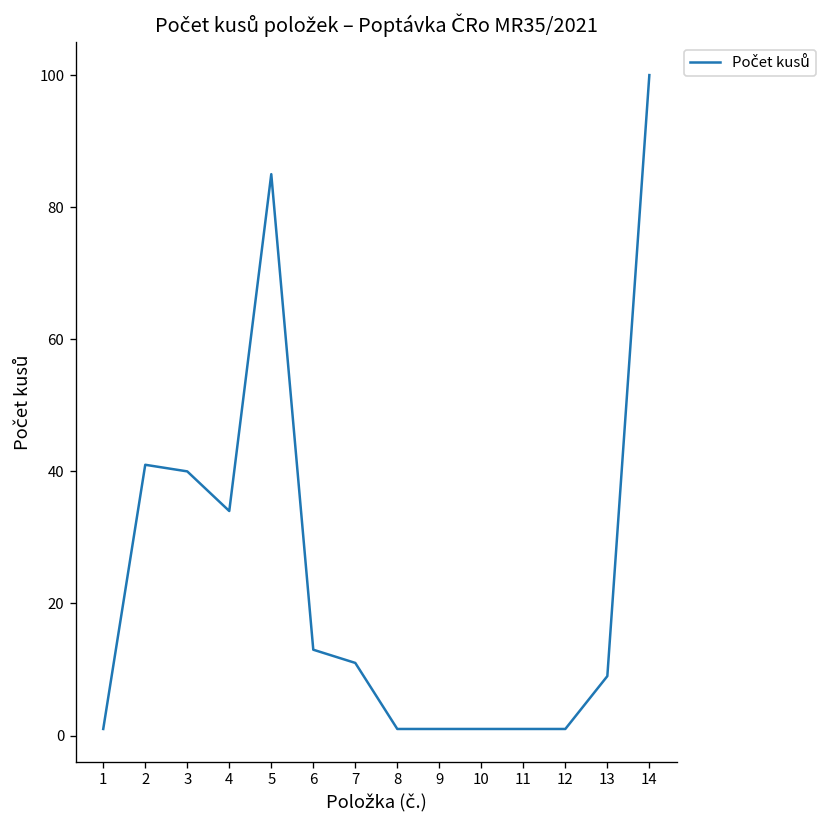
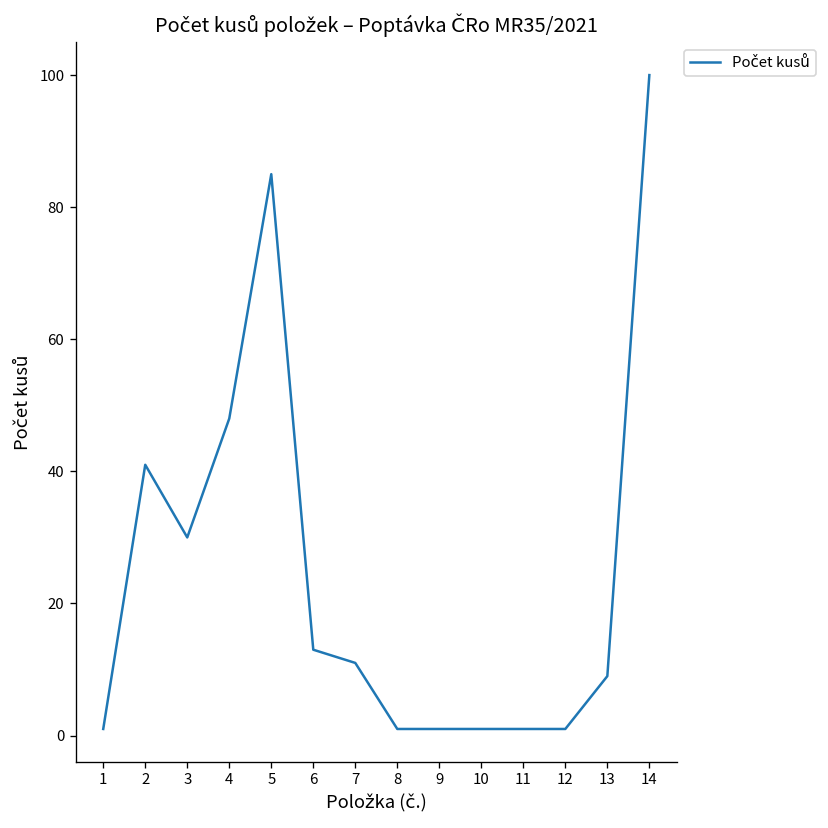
3: 40 -> 30
4: 34 -> 48
